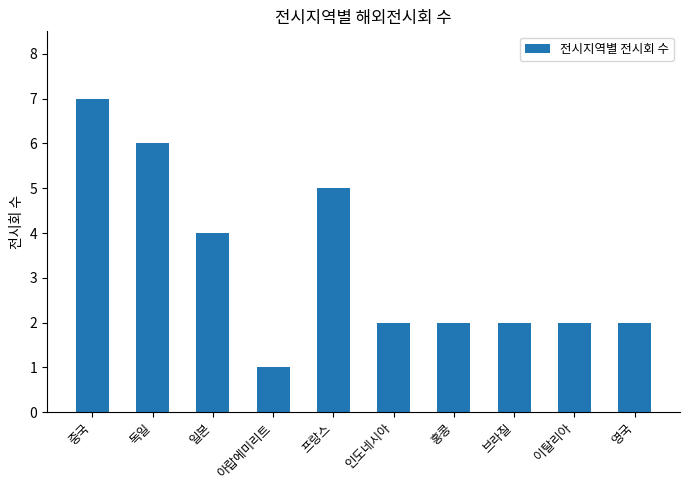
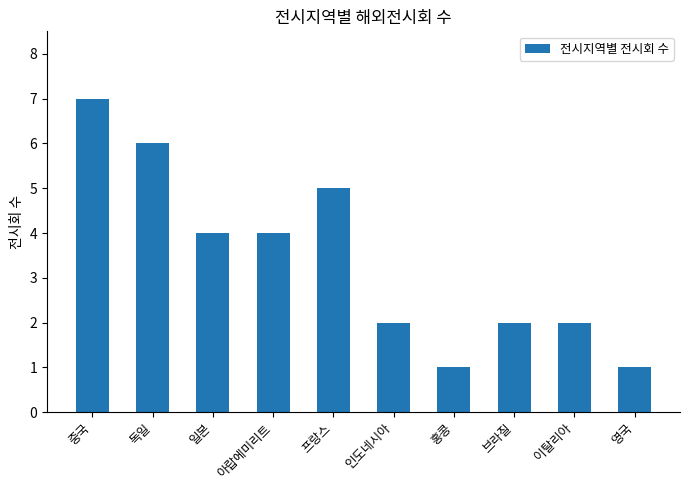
아랍에미리트: 1 -> 4
홍콩: 2 -> 1
영국: 2 -> 1
